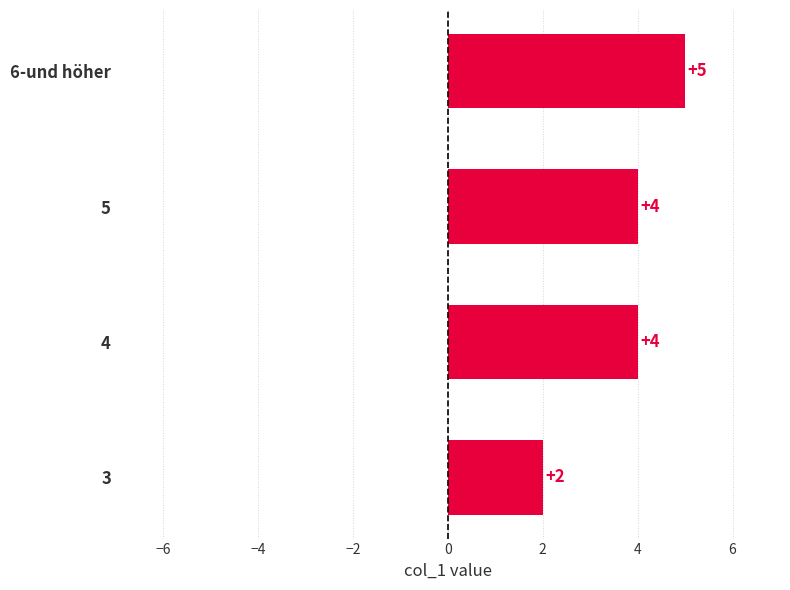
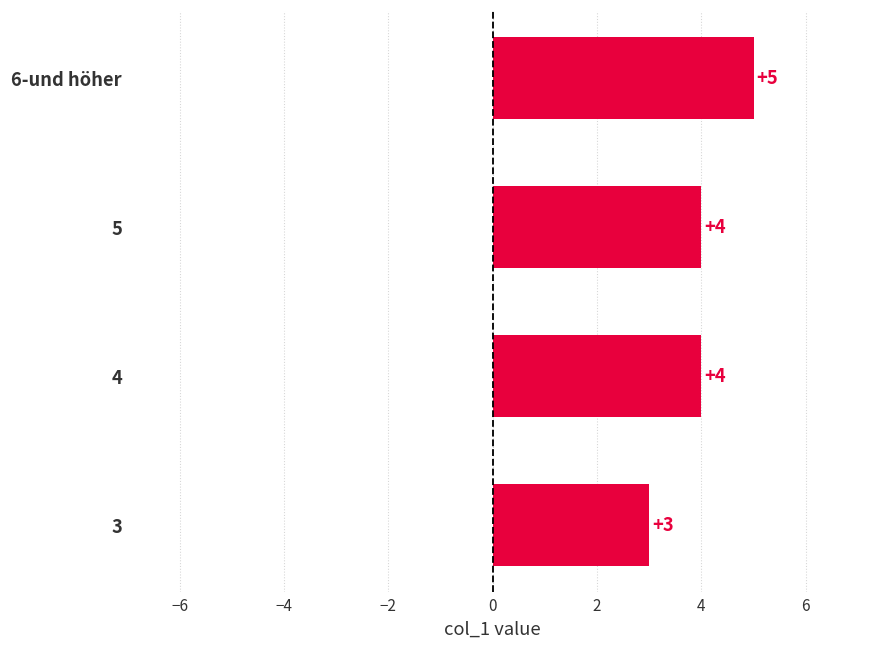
3: +2 -> +3
